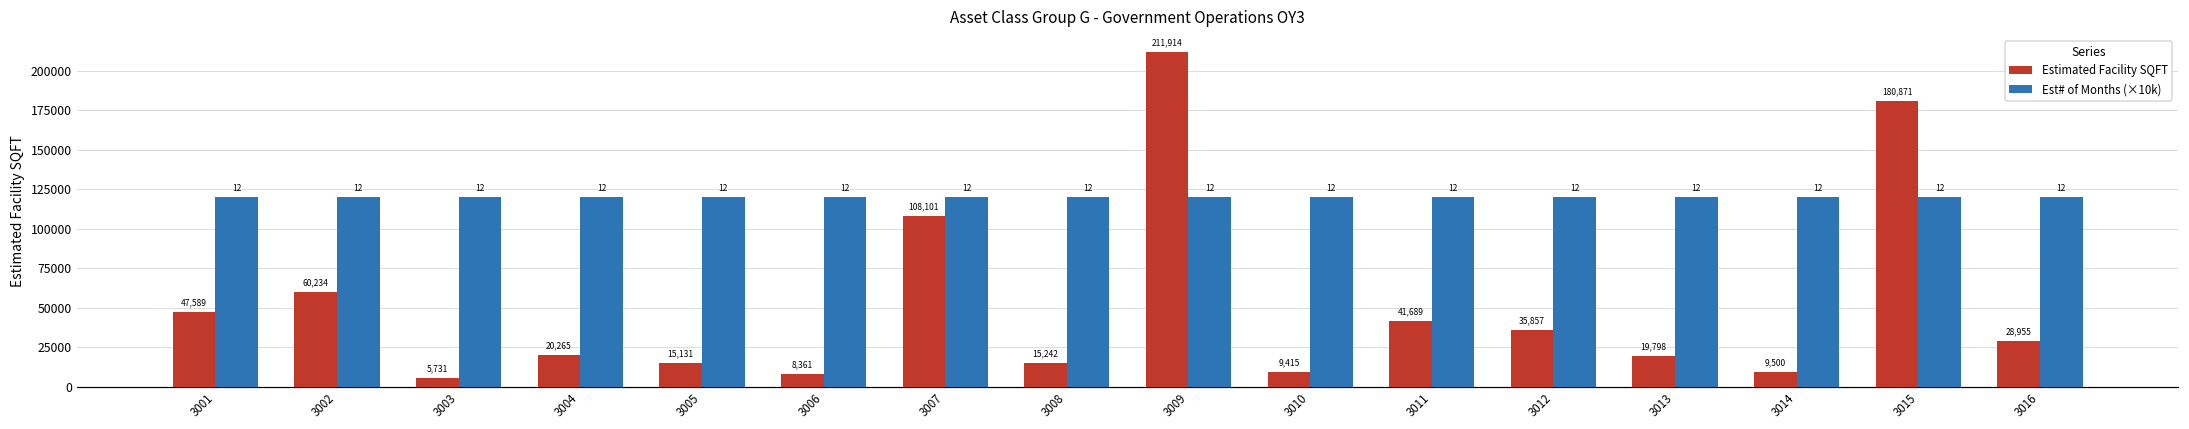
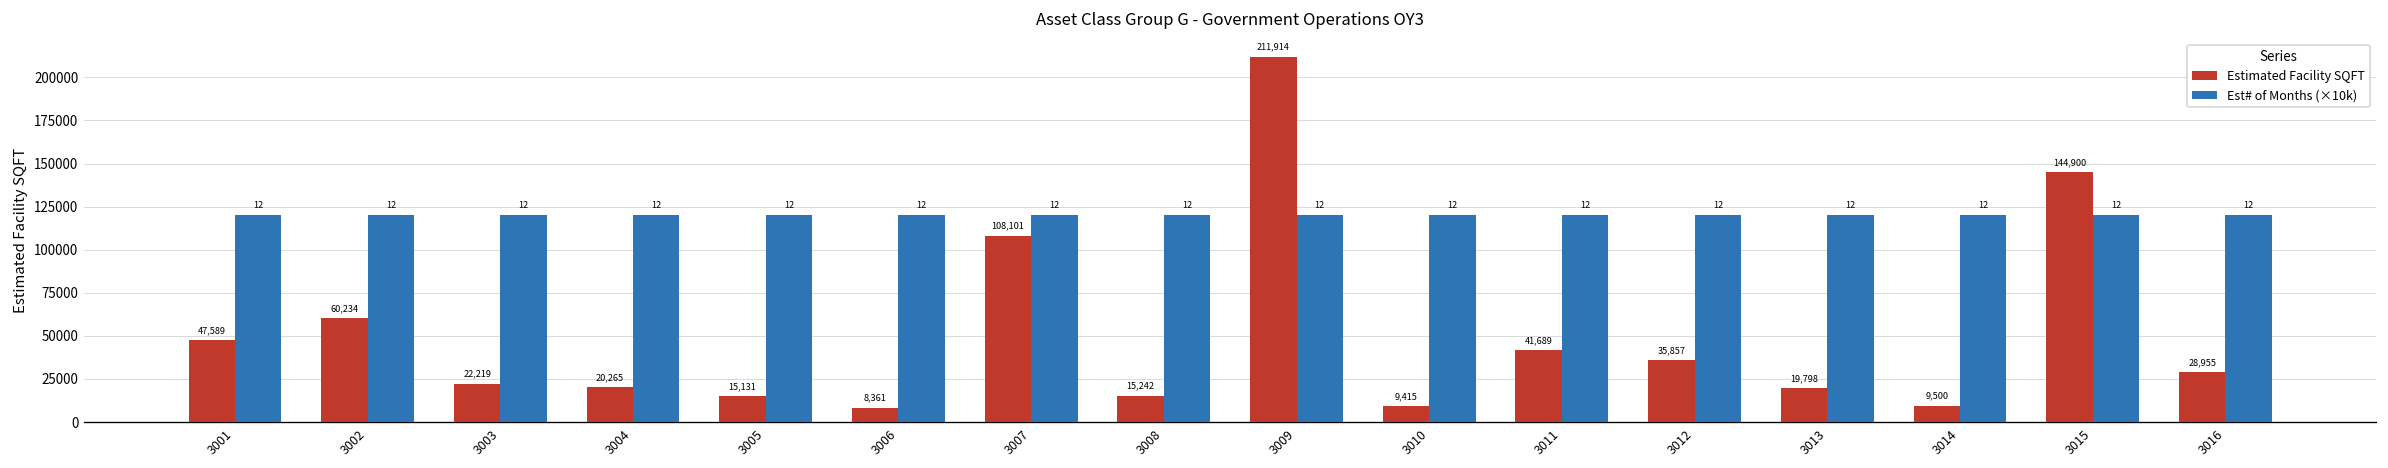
Estimated Facility SQFT, 3003: 5,731 -> 22,219
Estimated Facility SQFT, 3015: 180,871 -> 144,900
